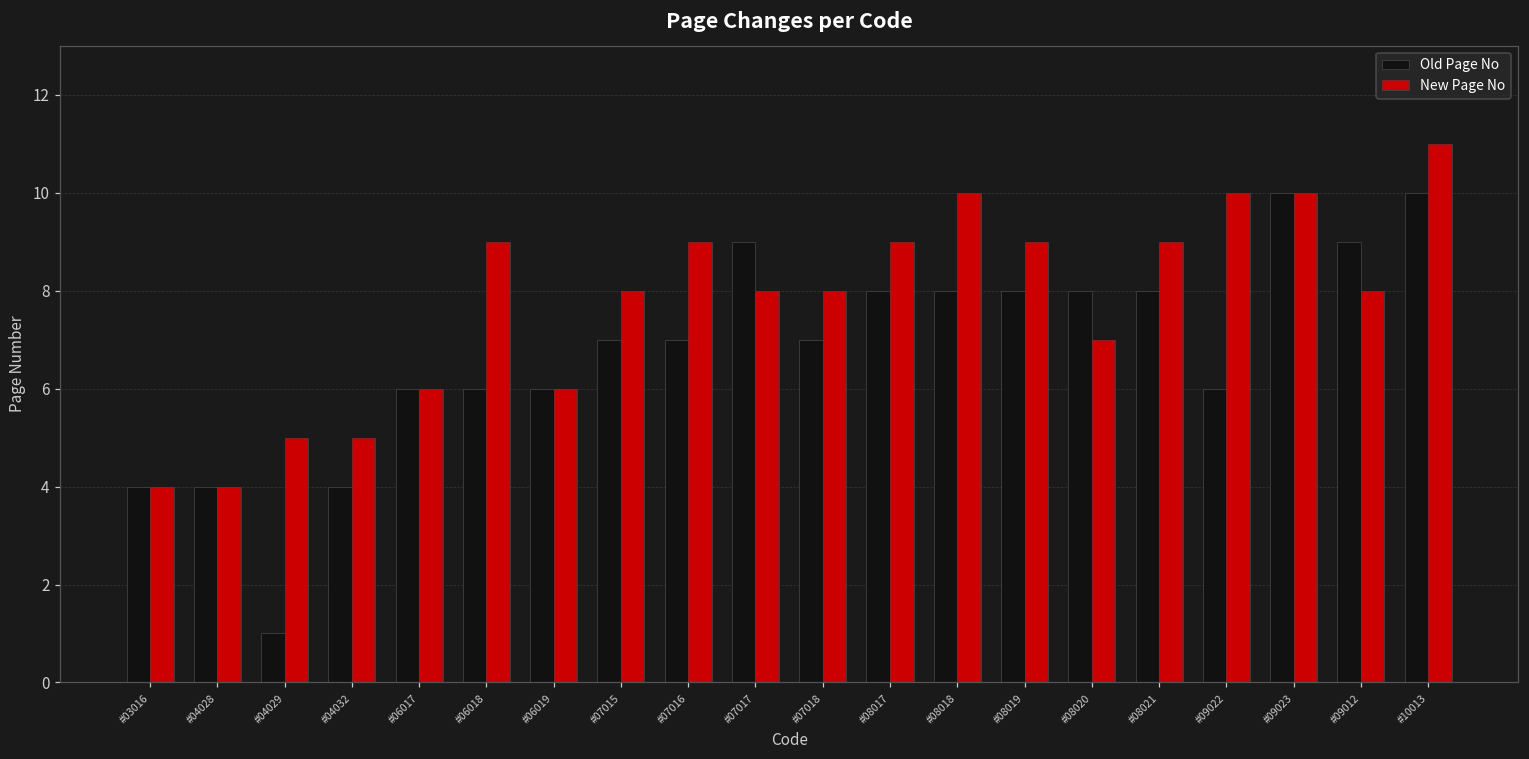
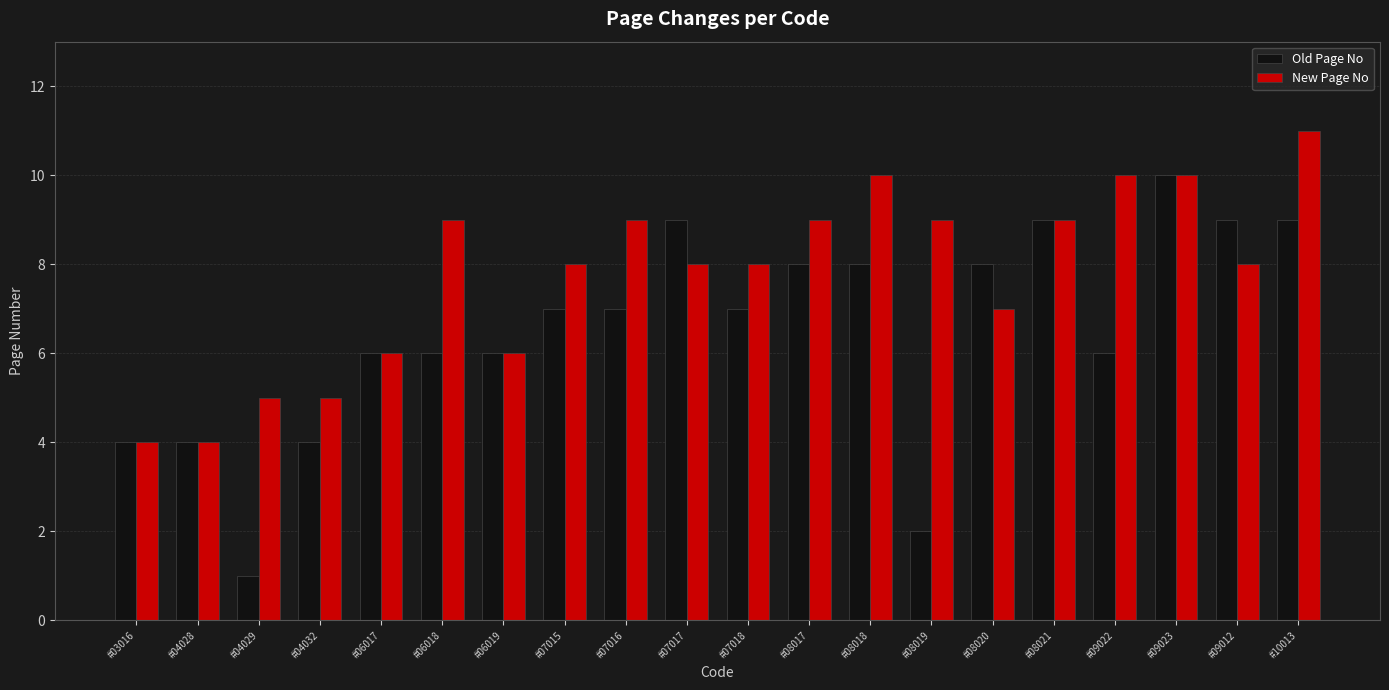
Old Page No, #08019: 8 -> 2
Old Page No, #08021: 8 -> 9
Old Page No, #10013: 10 -> 9
